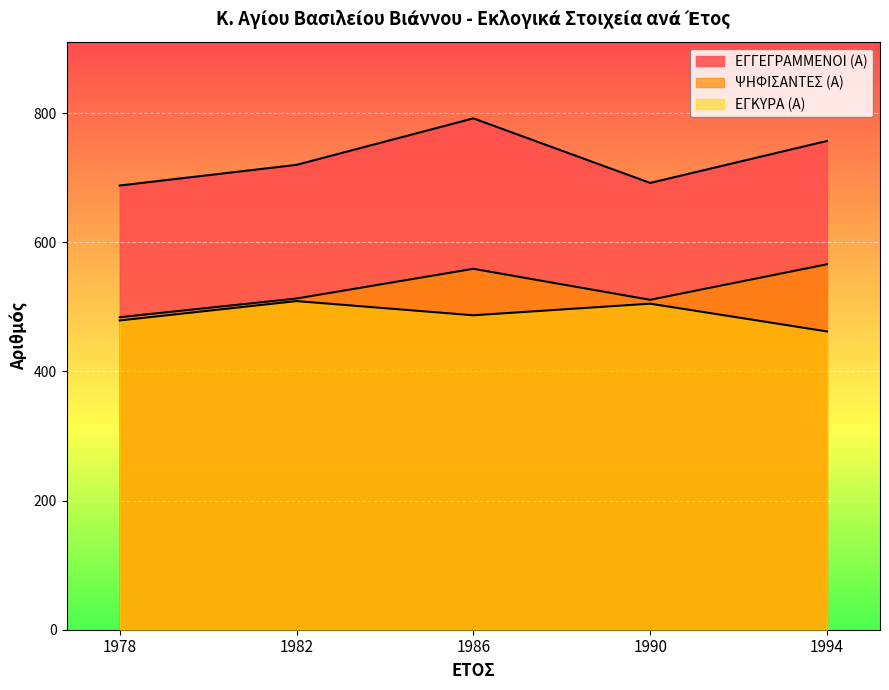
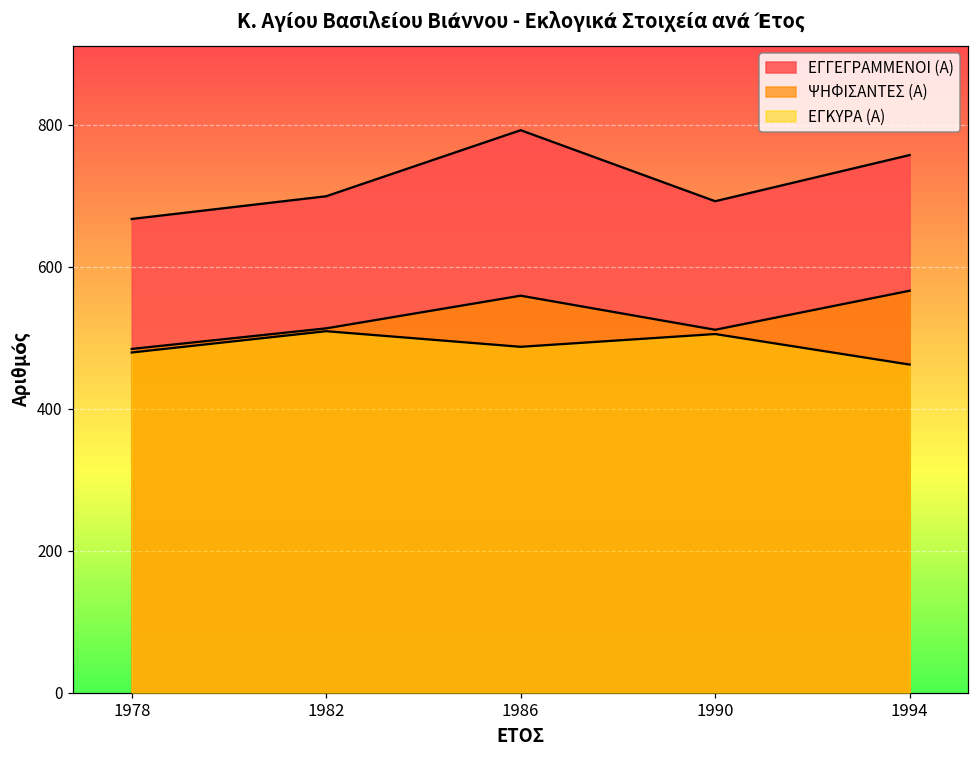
ΕΓΓΕΓΡΑΜΜΕΝΟΙ (Α), 1978: 690 -> 670
ΕΓΓΕΓΡΑΜΜΕΝΟΙ (Α), 1982: 720 -> 700
